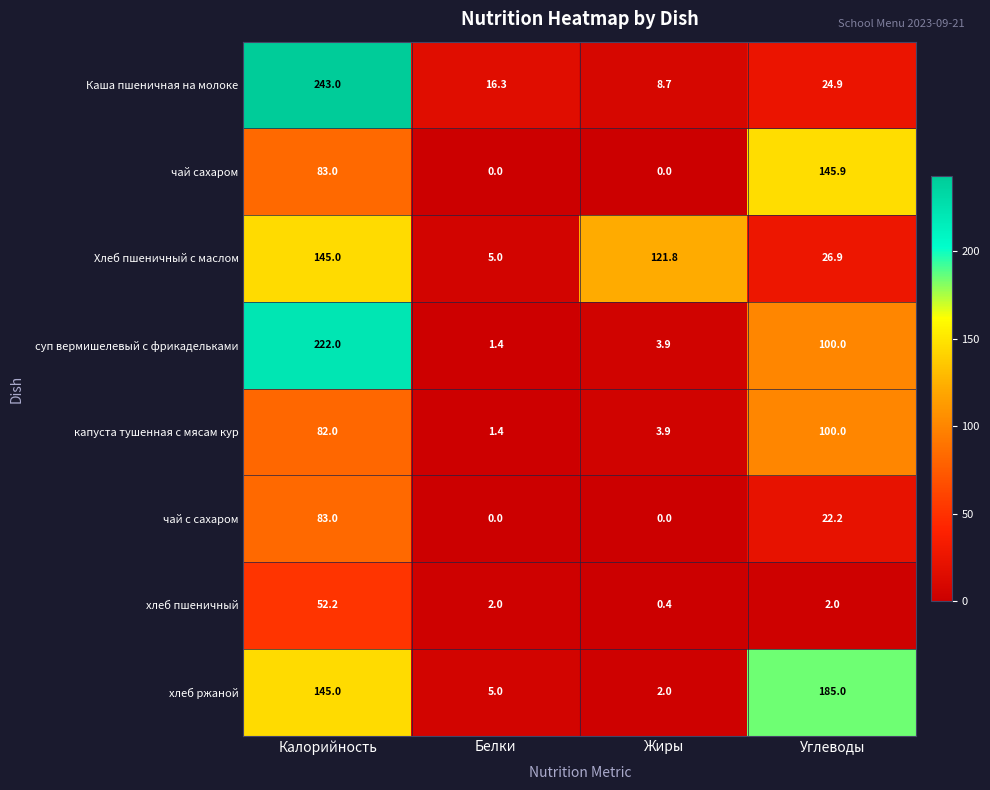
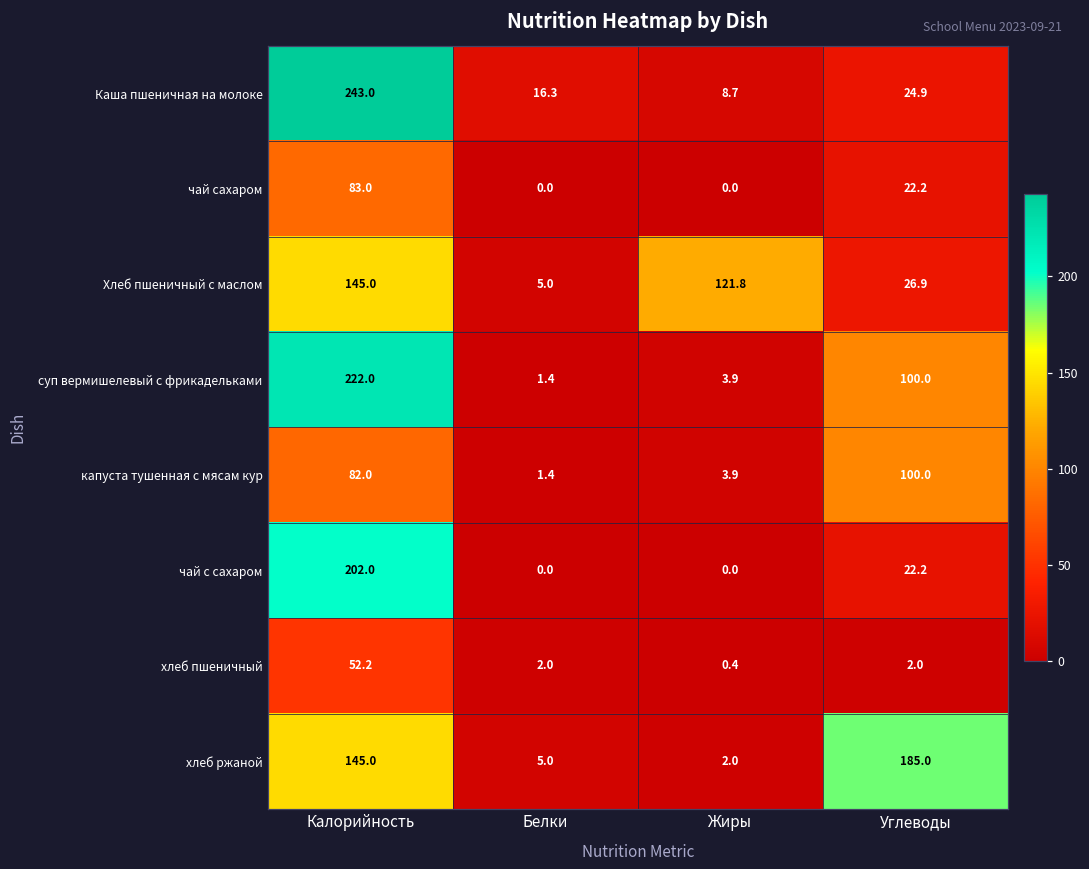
чай сахаром, Углеводы: 145.9 -> 22.2
чай с сахаром, Калорийность: 83.0 -> 202.0
